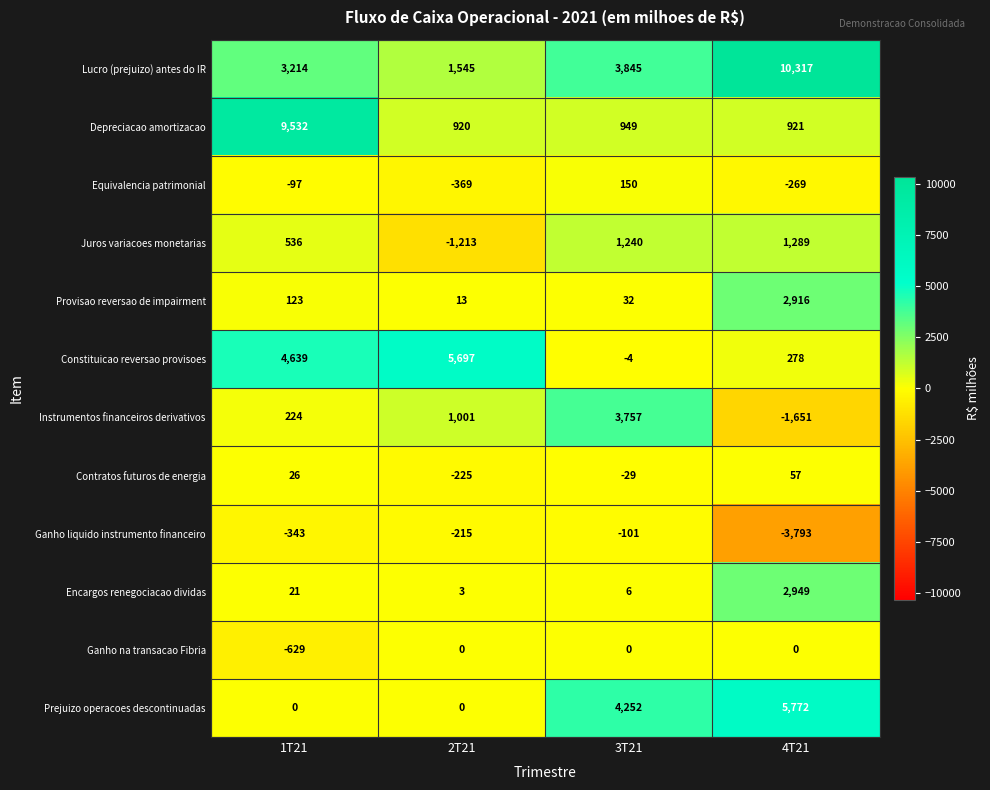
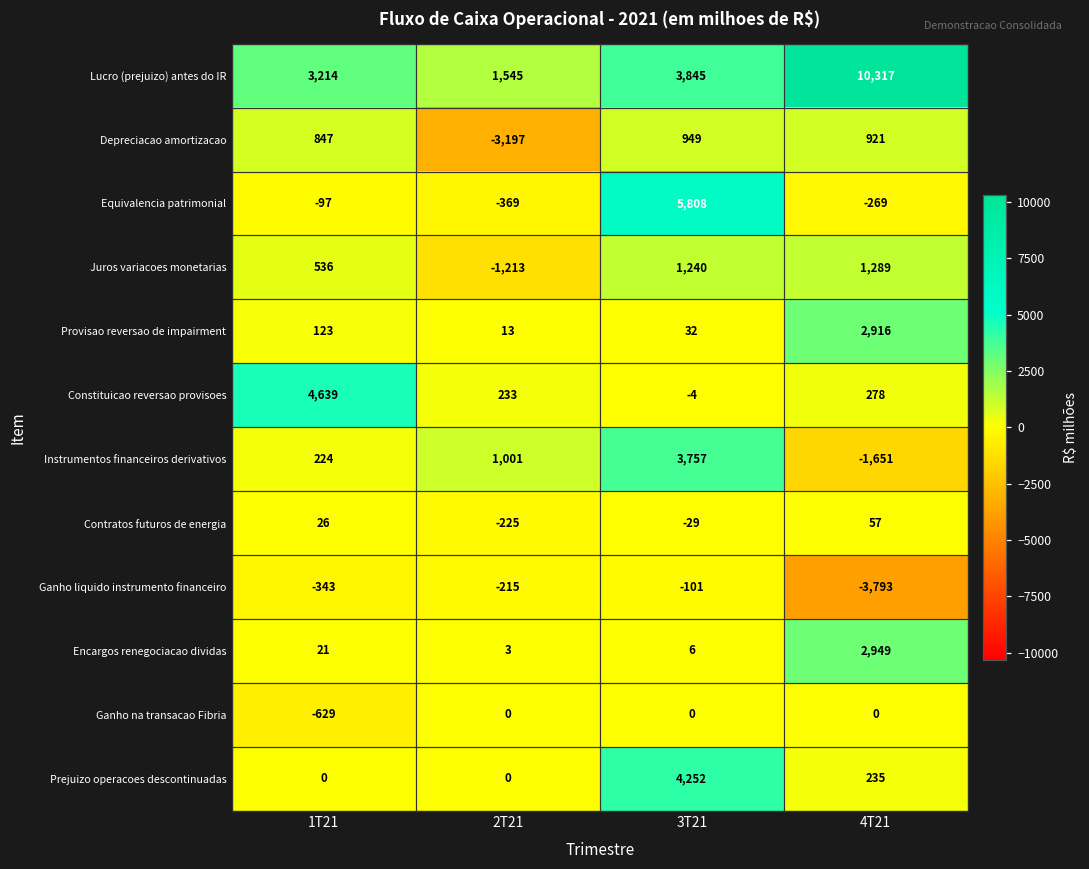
Depreciacao amortizacao, 1T21: 9,532 -> 847
Depreciacao amortizacao, 2T21: 920 -> -3,197
Equivalencia patrimonial, 3T21: 150 -> 5,808
Constituicao reversao provisoes, 2T21: 5,697 -> 233
Prejuizo operacoes descontinuadas, 4T21: 5,772 -> 235
